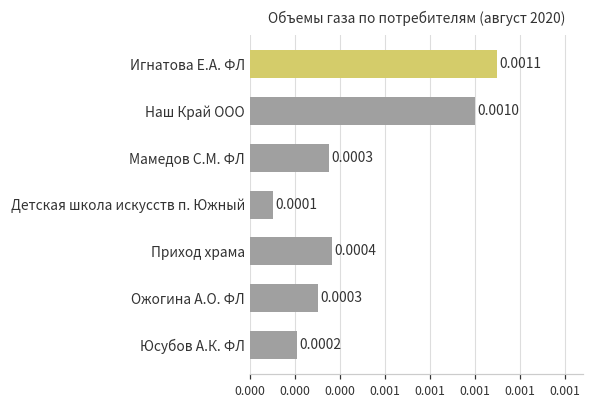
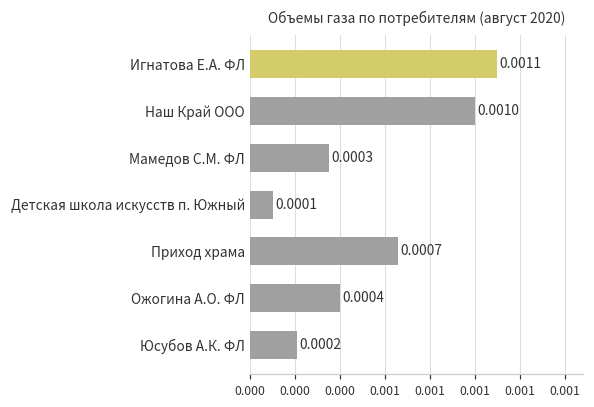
Приход храма: 0.0004 -> 0.0007
Ожогина А.О. ФЛ: 0.0003 -> 0.0004
